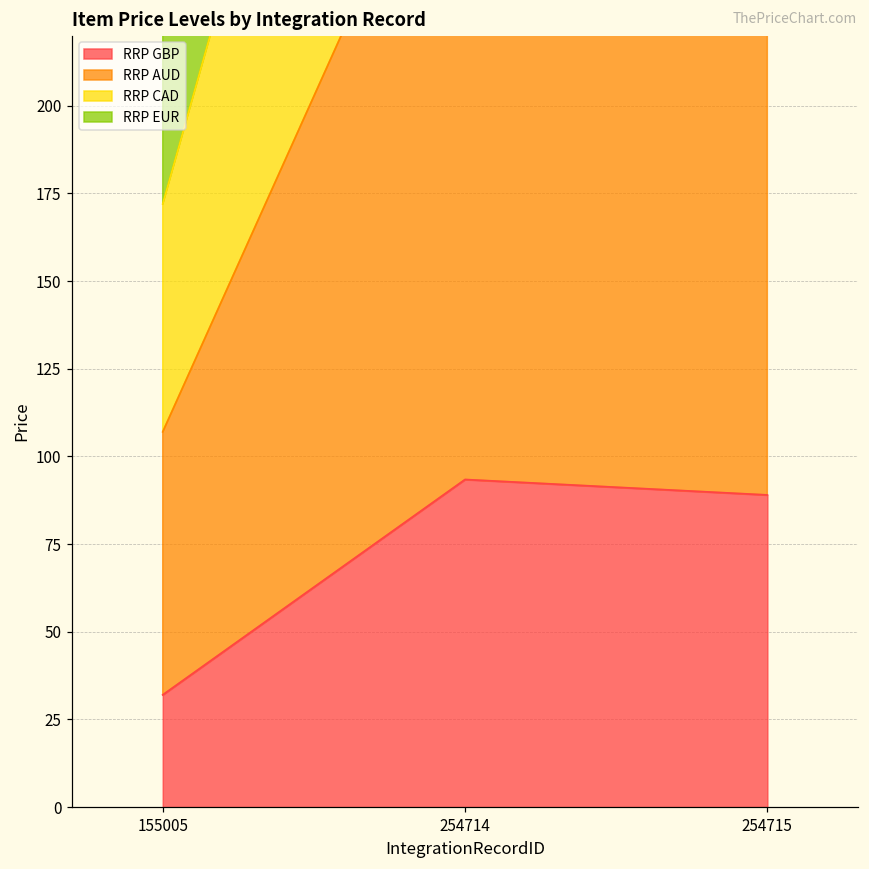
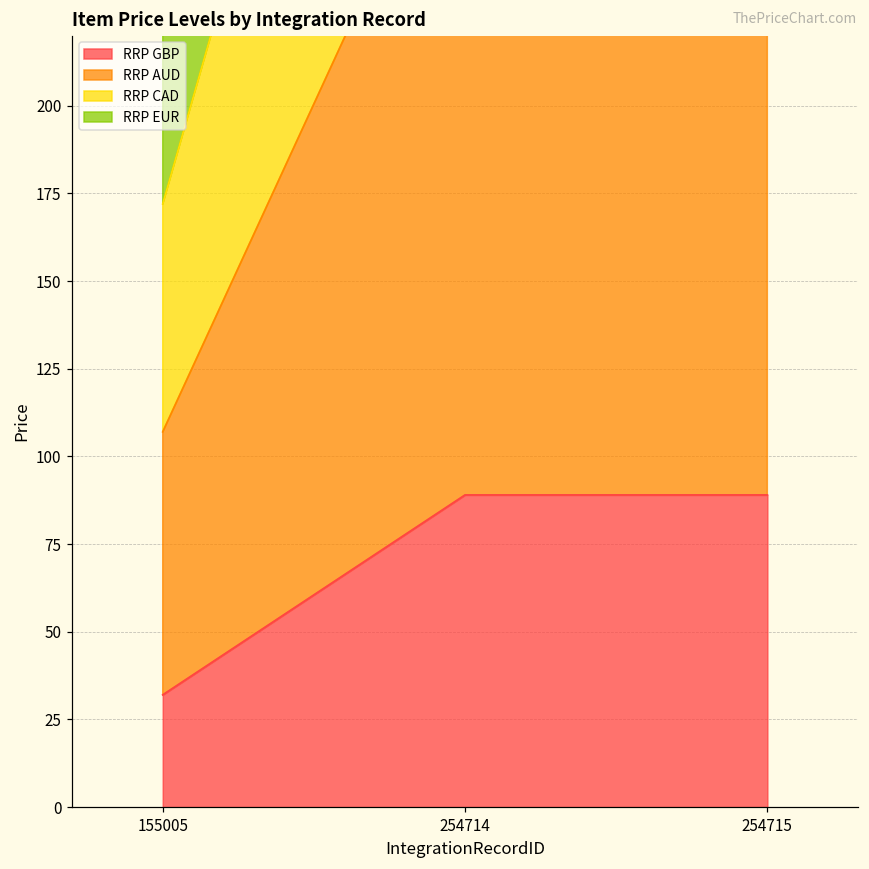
RRP GBP, 254714: 93 -> 89
